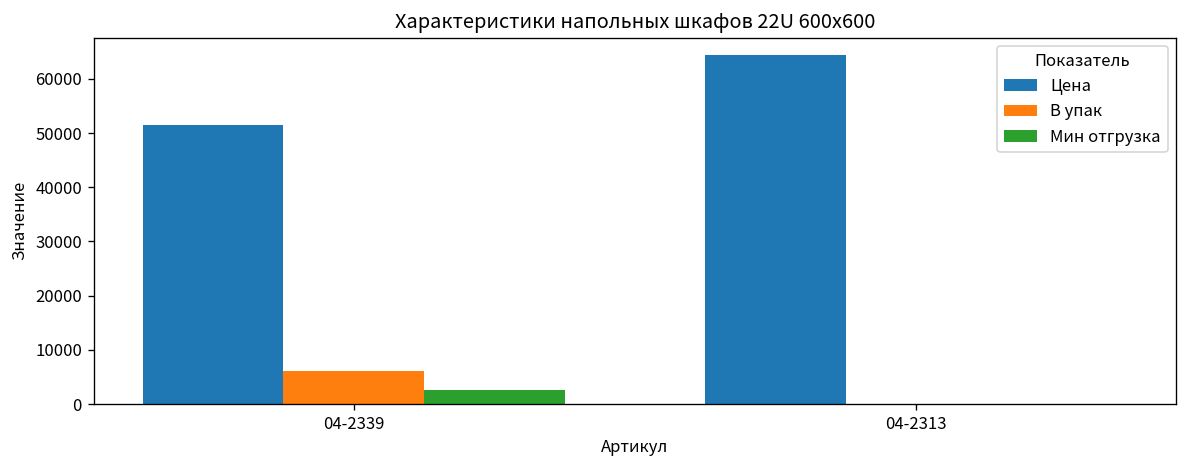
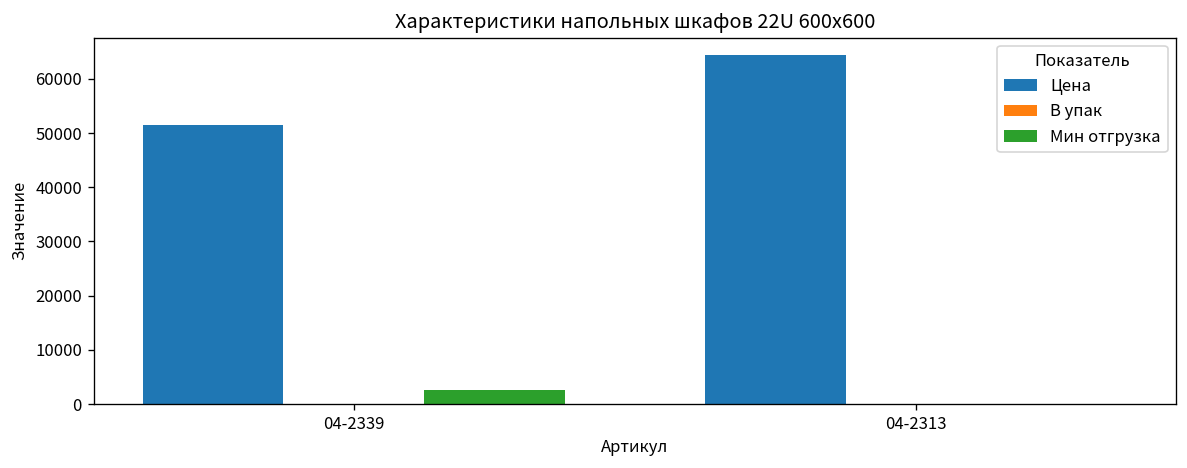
В упак, 04-2339: 6000 -> 0
